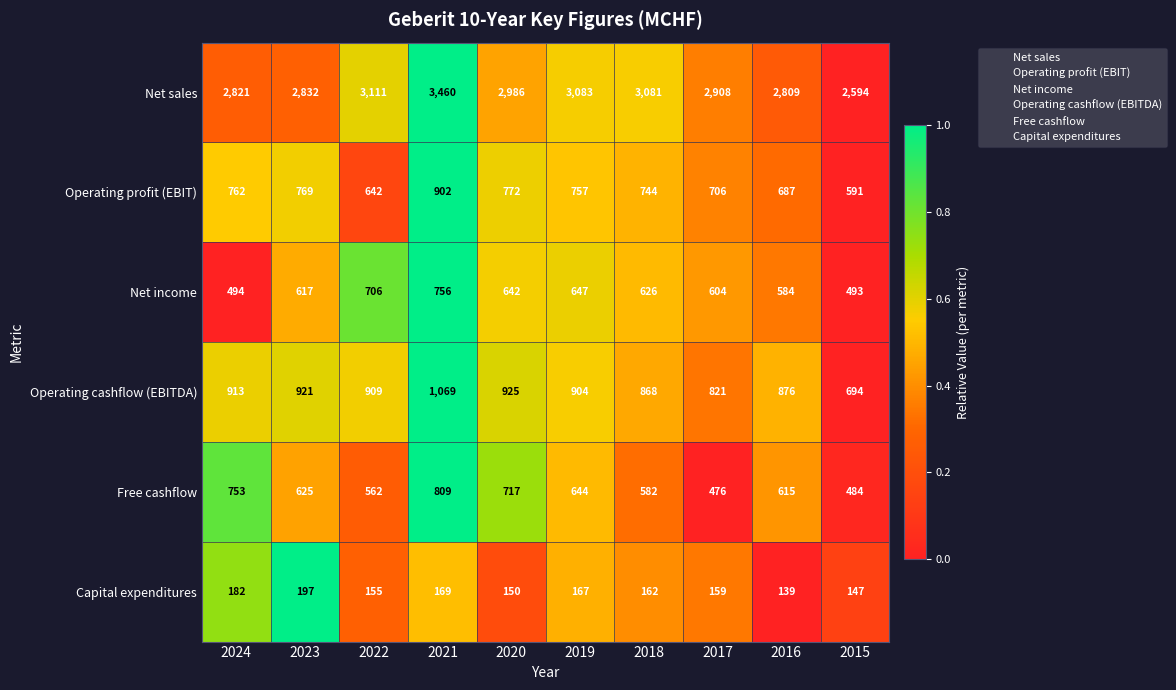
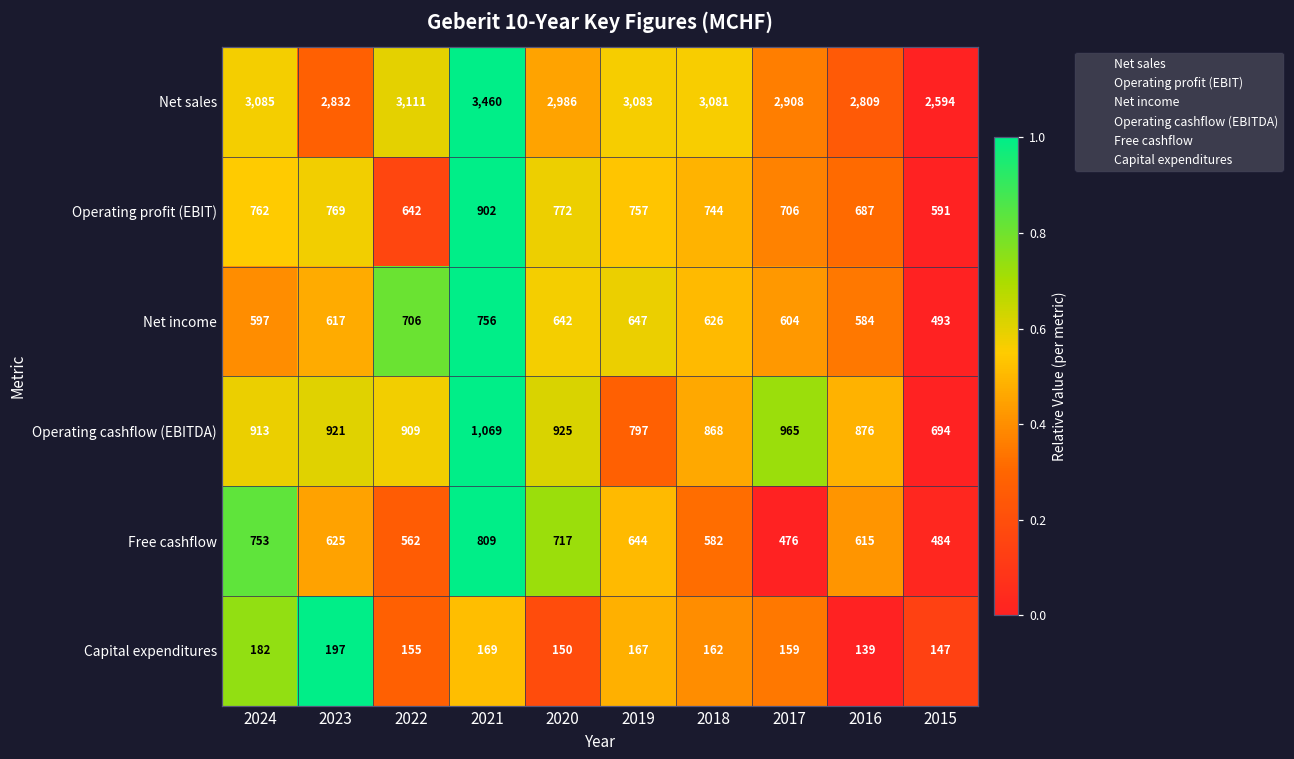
Net sales, 2024: 2,821 -> 3,085
Net income, 2024: 494 -> 597
Operating cashflow (EBITDA), 2019: 904 -> 797
Operating cashflow (EBITDA), 2017: 821 -> 965
